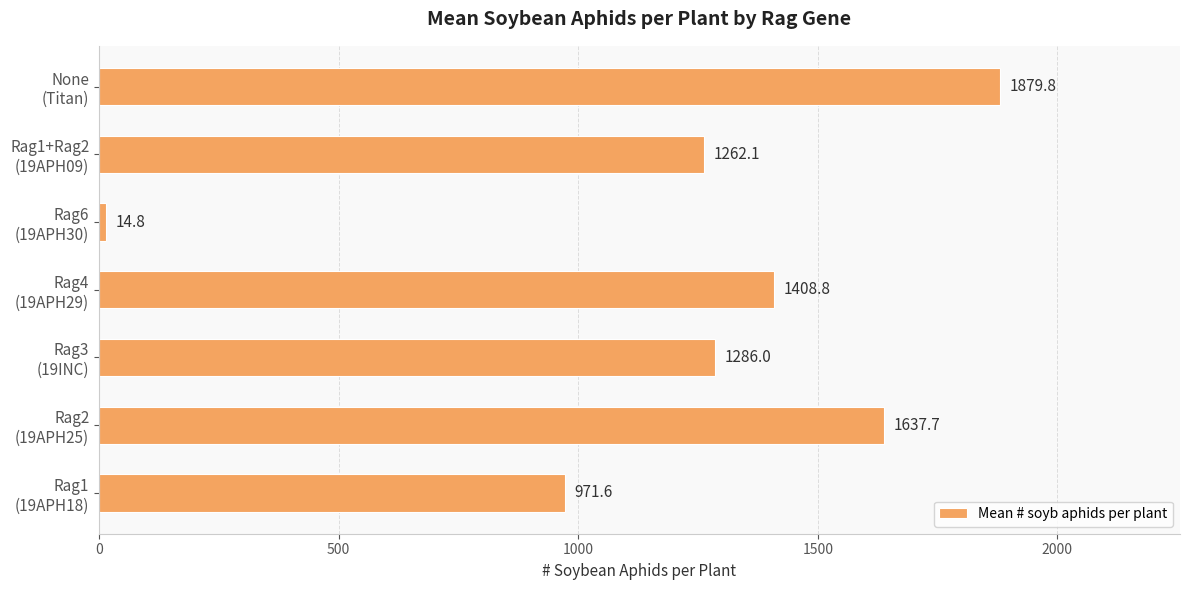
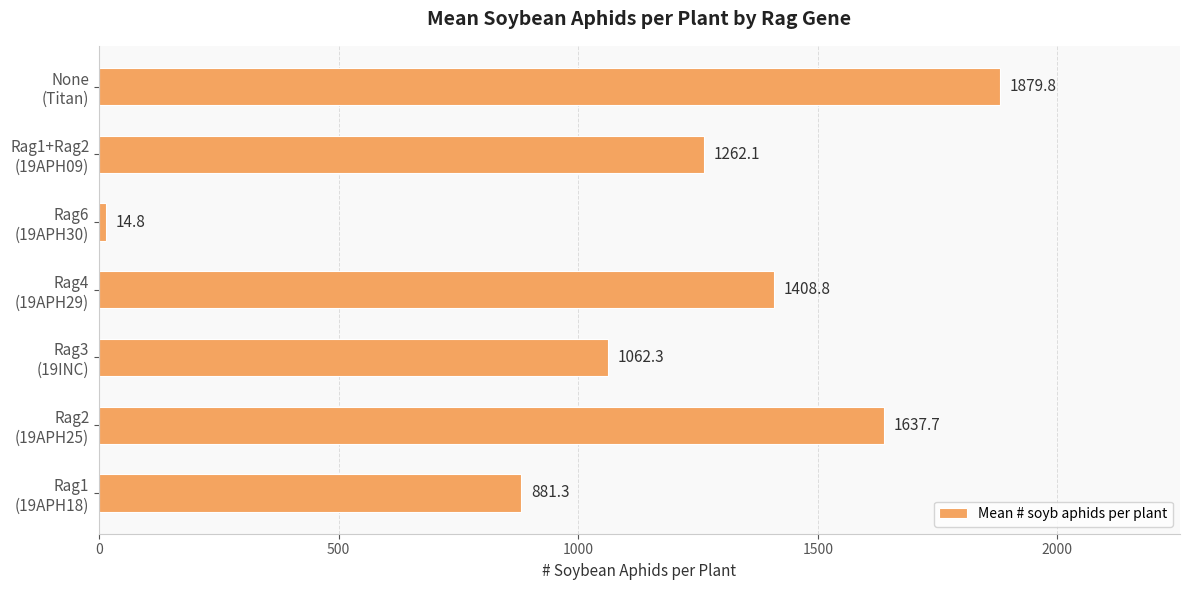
Rag3 (19INC): 1286.0 -> 1062.3
Rag1 (19APH18): 971.6 -> 881.3
